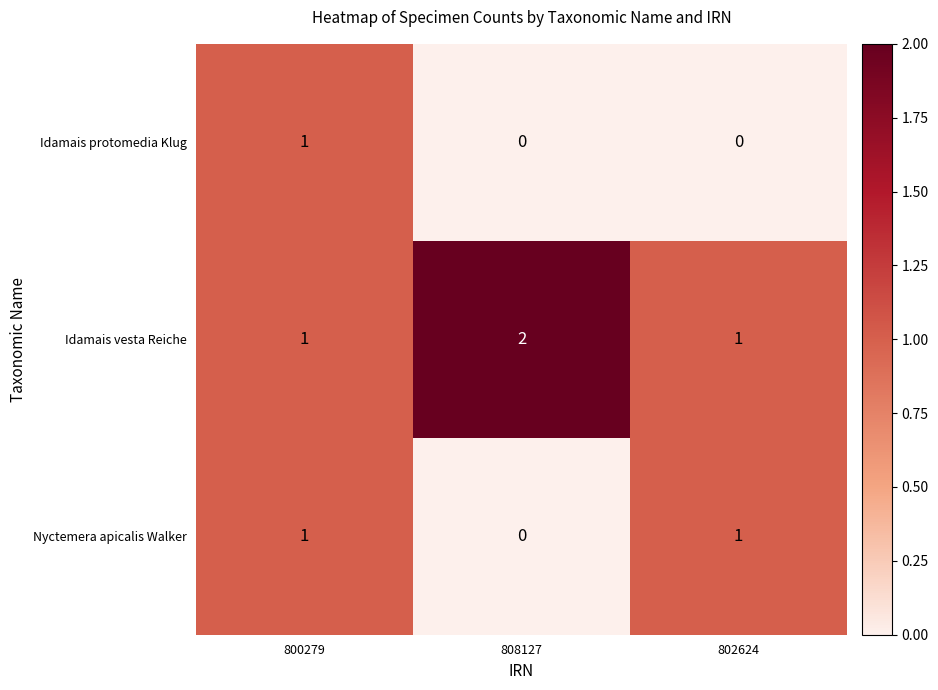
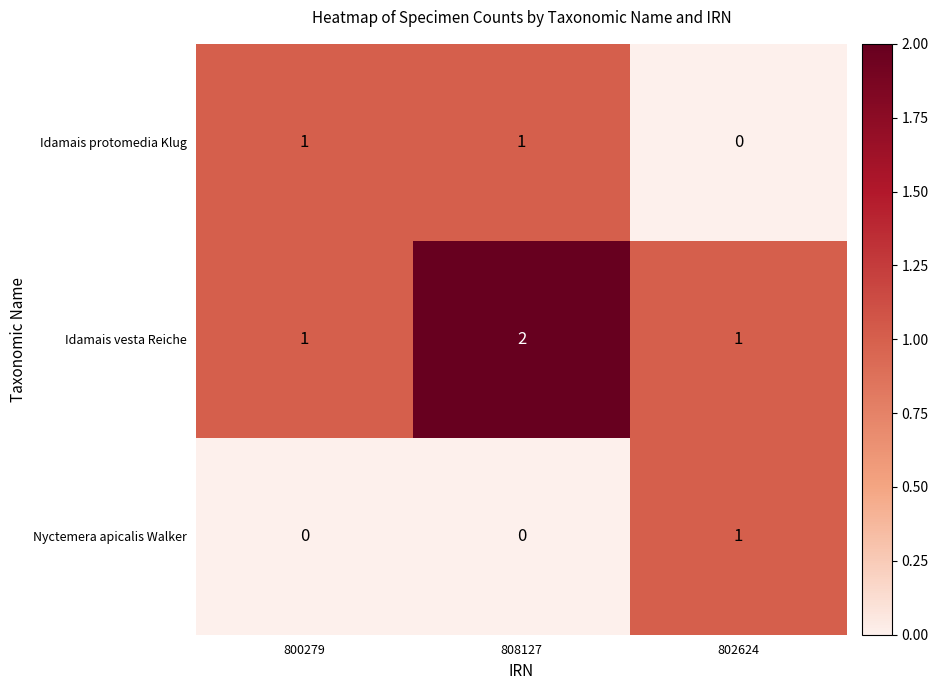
Idamais protomedia Klug, 808127: 0 -> 1
Nyctemera apicalis Walker, 800279: 1 -> 0
